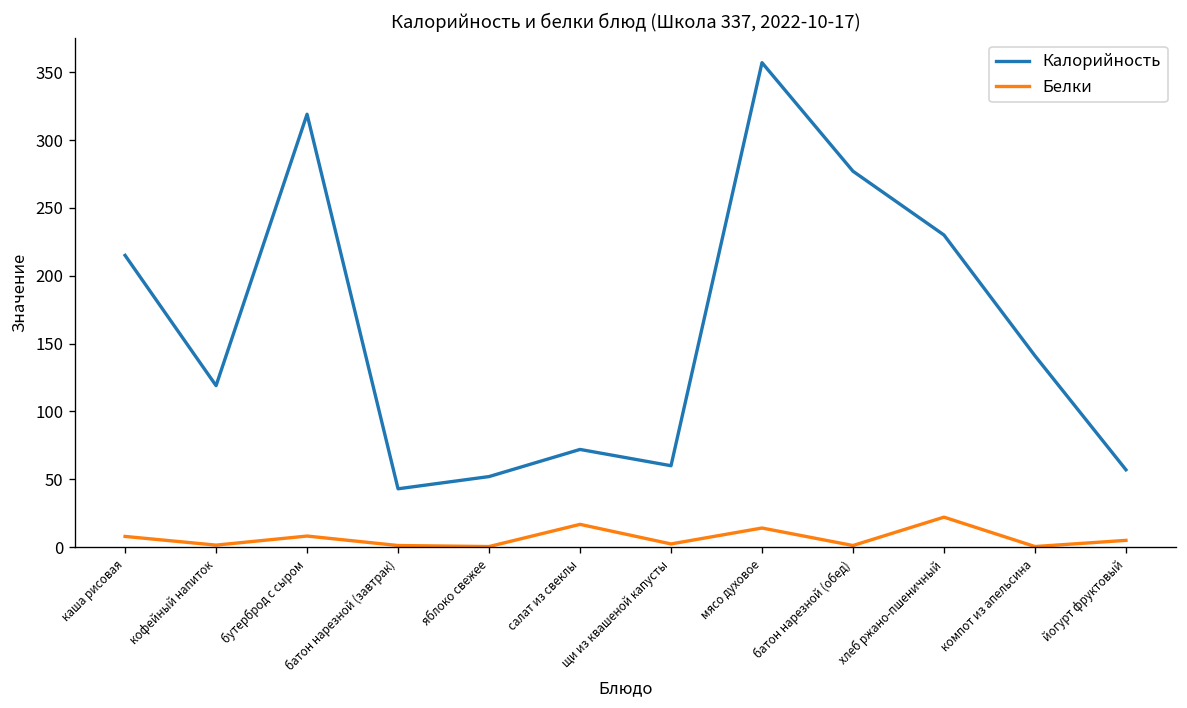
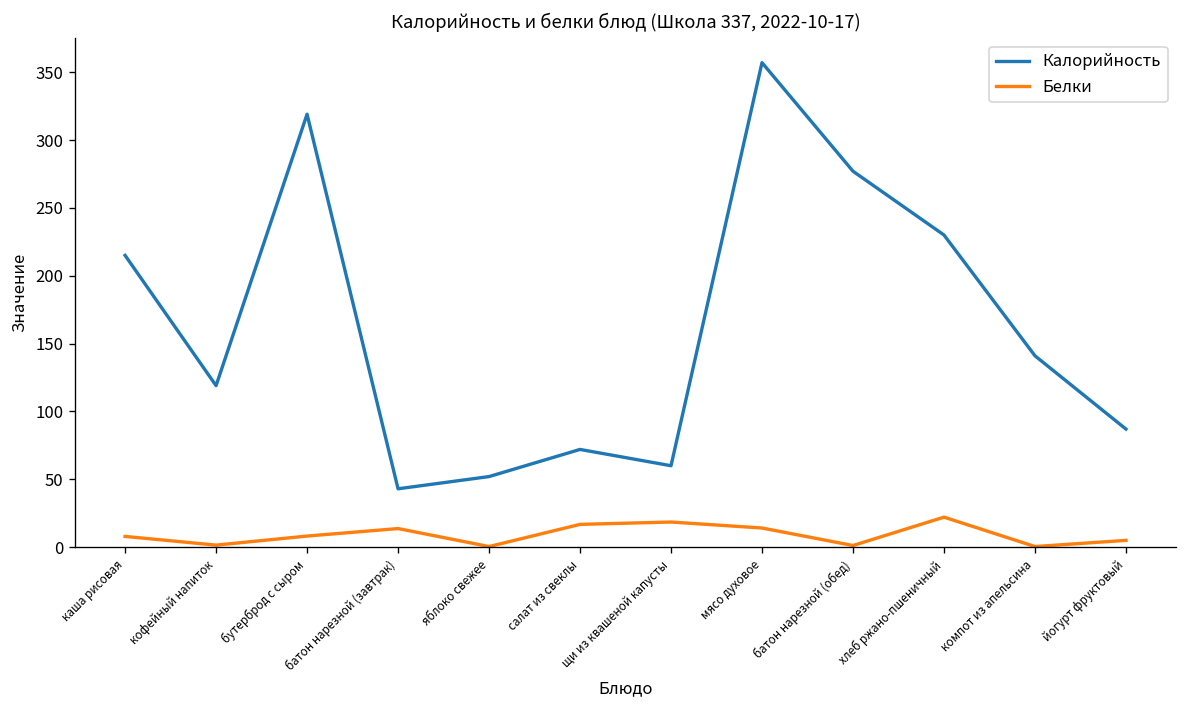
Белки, батон нарезной (завтрак): 1 -> 14
Белки, щи из квашеной капусты: 2 -> 19
Калорийность, йогурт фруктовый: 57 -> 87
